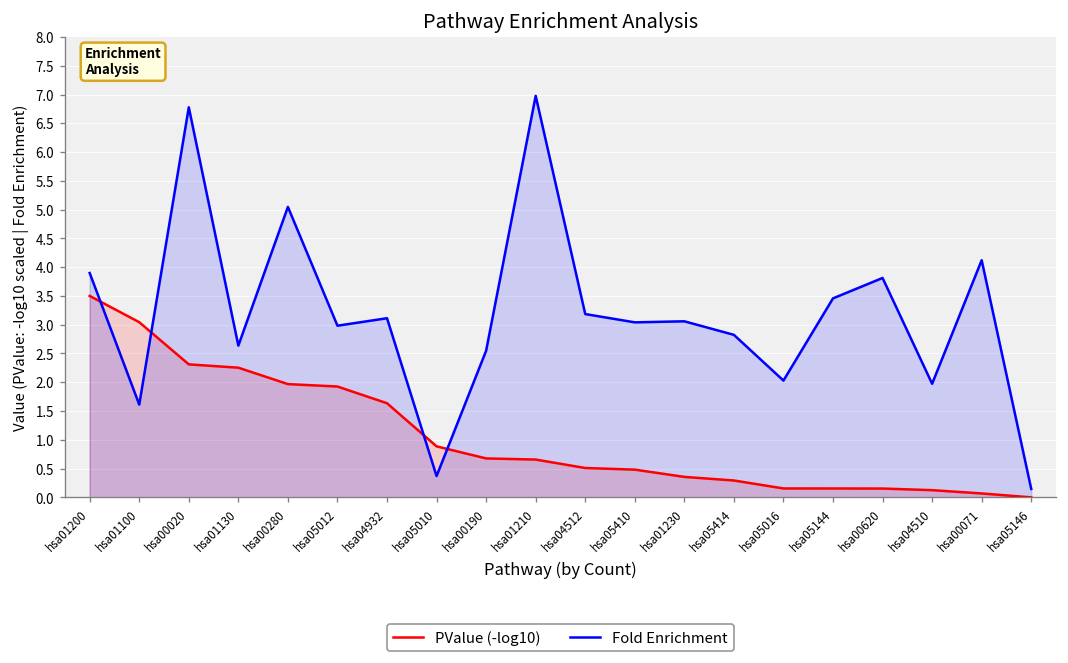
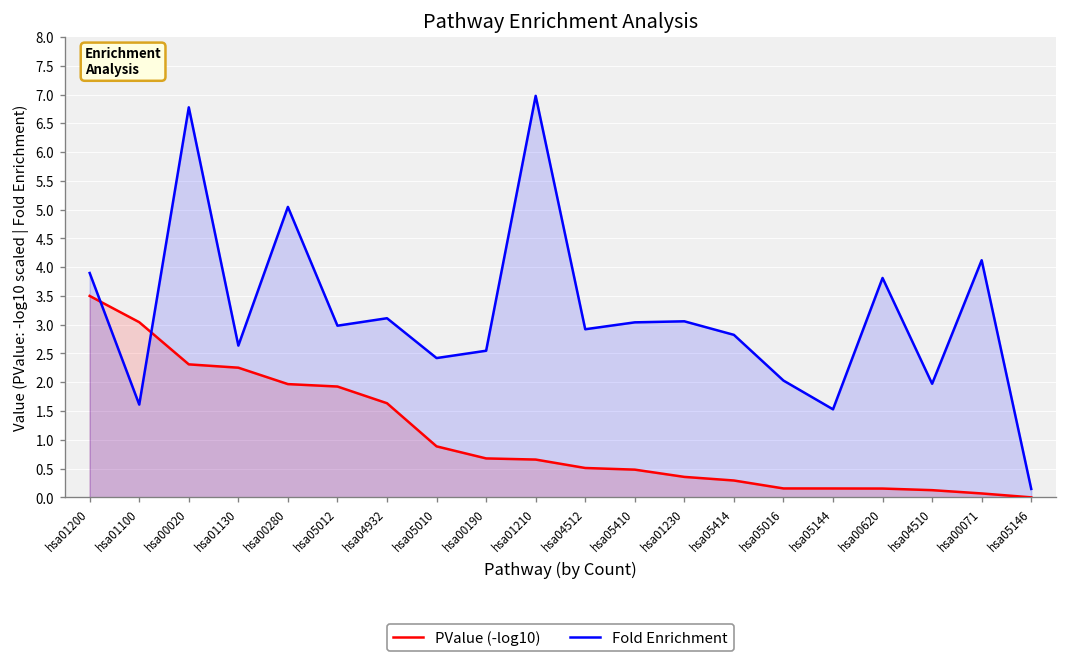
Fold Enrichment, hsa05010: 0.4 -> 2.4
Fold Enrichment, hsa04512: 3.2 -> 2.9
Fold Enrichment, hsa05144: 3.5 -> 1.5
